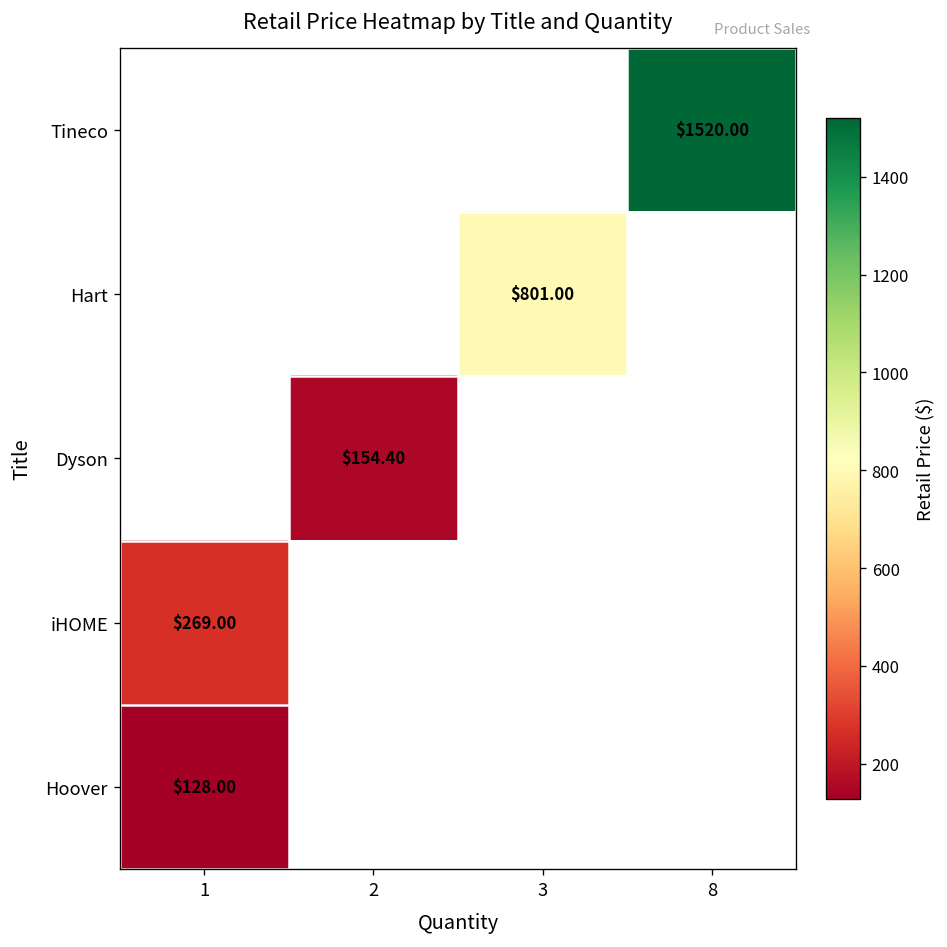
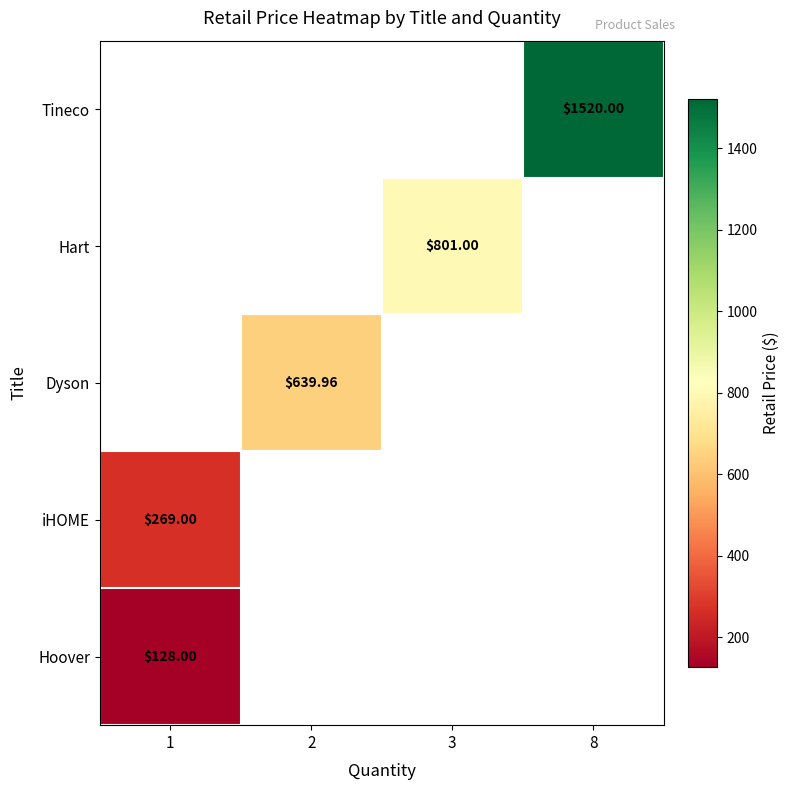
Dyson, 2: $154.40 -> $639.96
